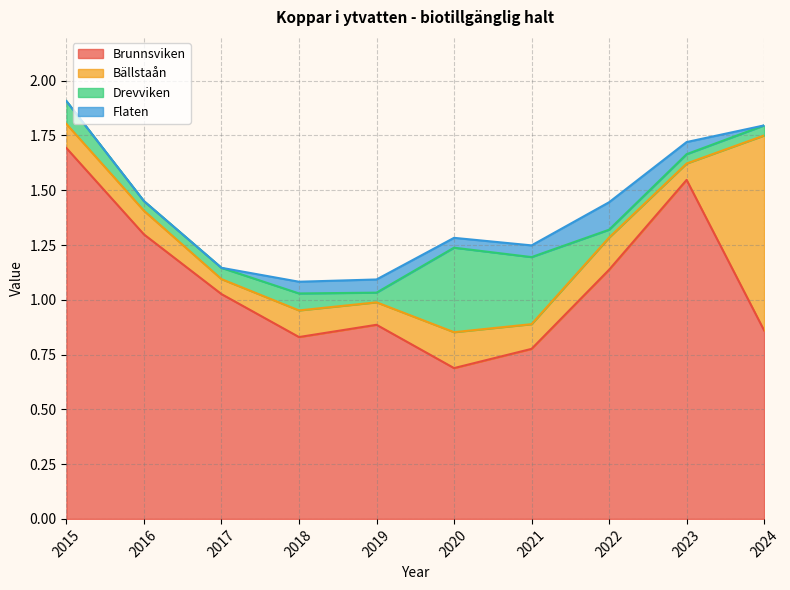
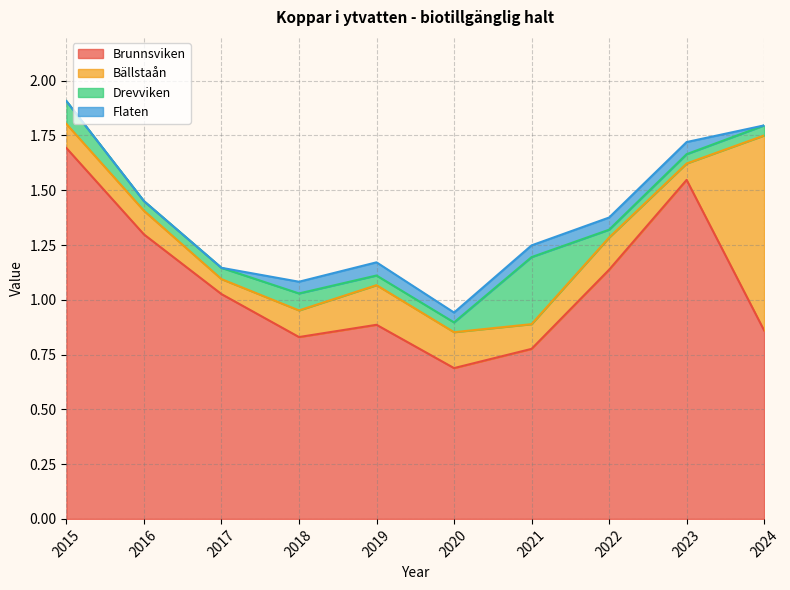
Bällstaån, 2019: 0.10 -> 0.18
Drevviken, 2020: 0.39 -> 0.04
Flaten, 2022: 0.13 -> 0.06
